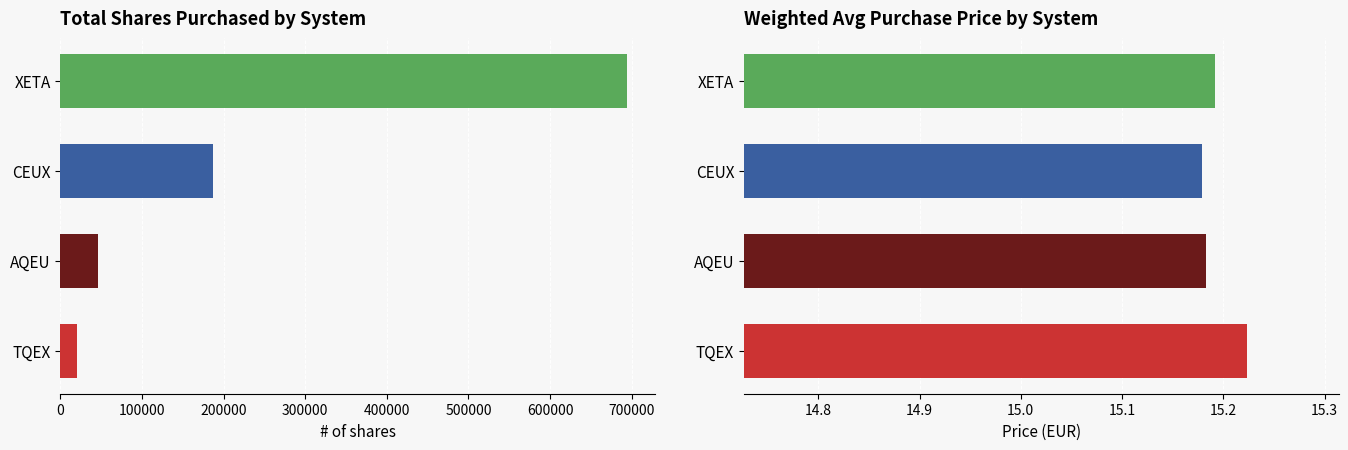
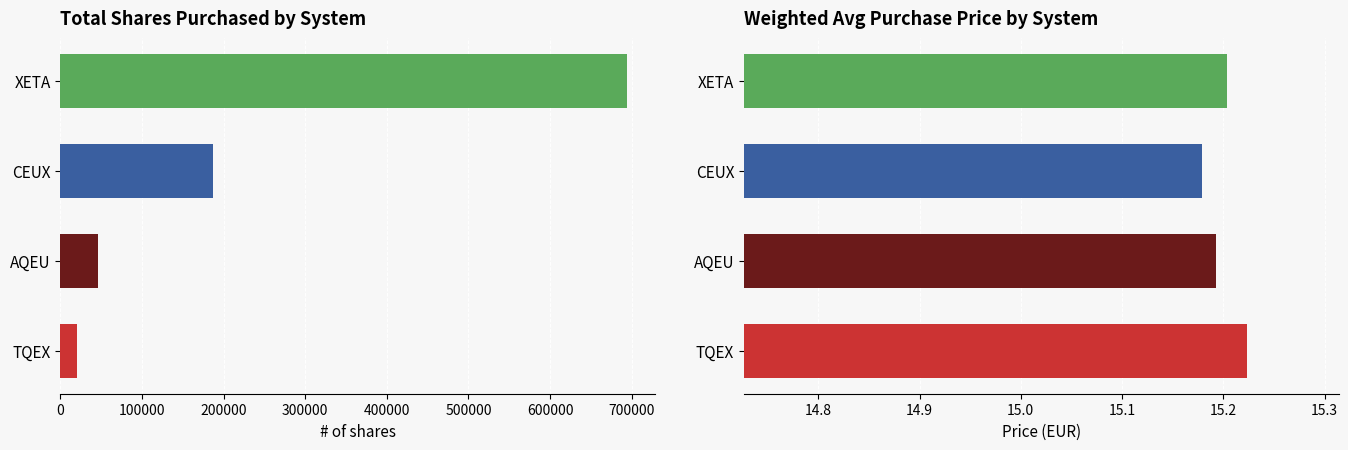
Weighted Avg Purchase Price by System, XETA: 15.192 -> 15.204
Weighted Avg Purchase Price by System, AQEU: 15.183 -> 15.193
